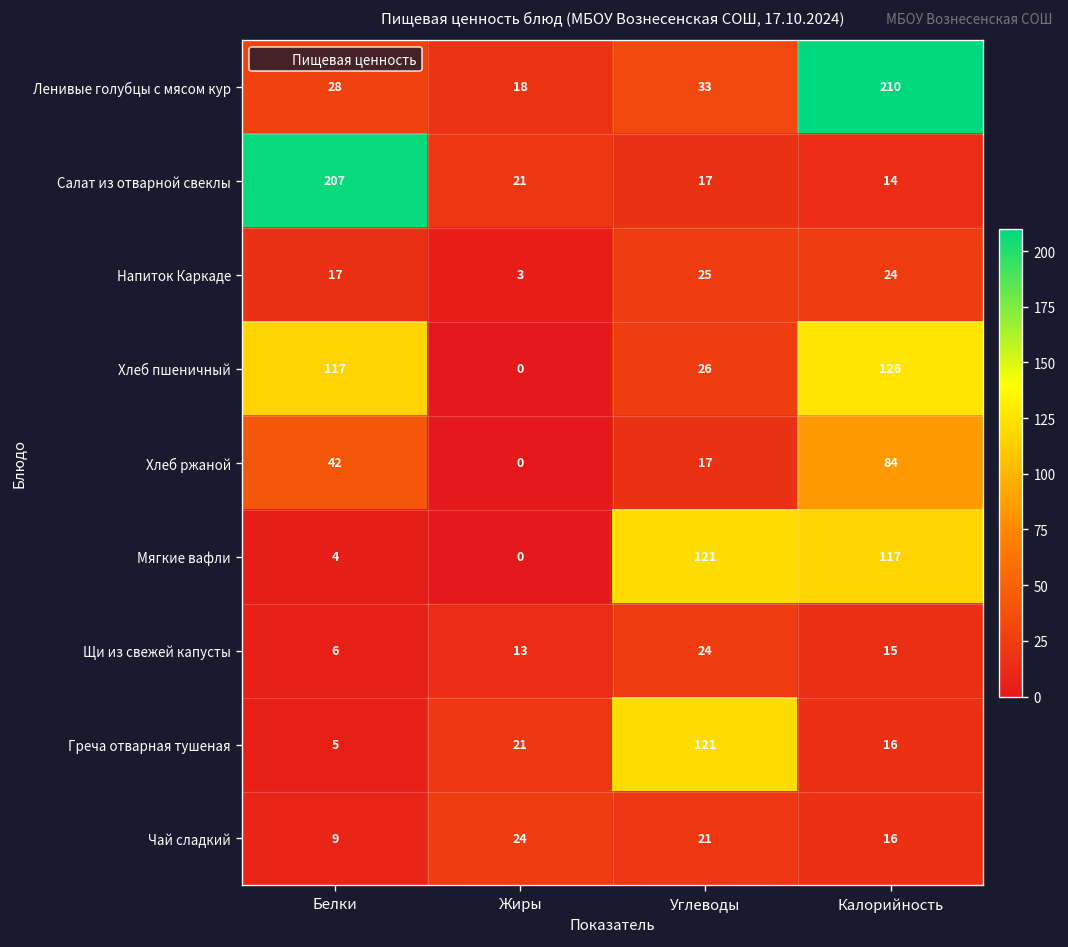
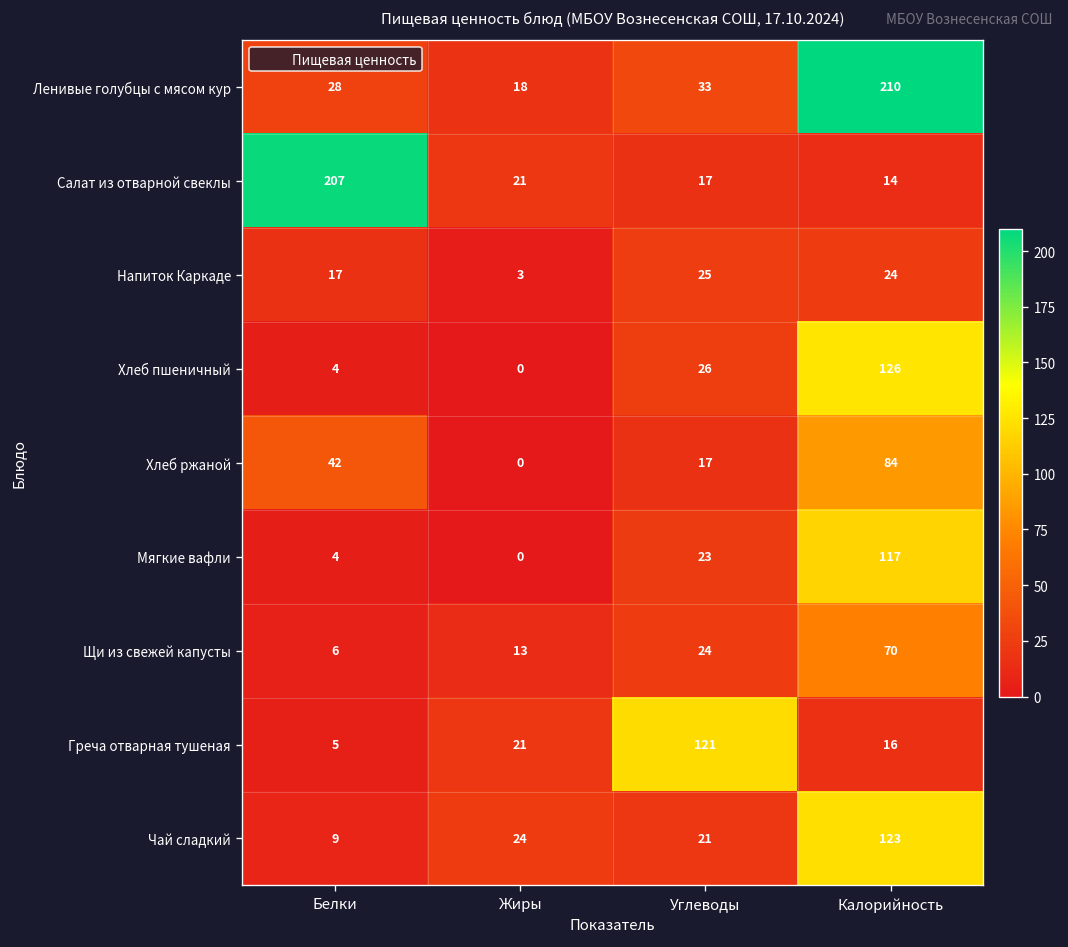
Хлеб пшеничный, Белки: 117 -> 4
Мягкие вафли, Углеводы: 121 -> 23
Щи из свежей капусты, Калорийность: 15 -> 70
Чай сладкий, Калорийность: 16 -> 123
